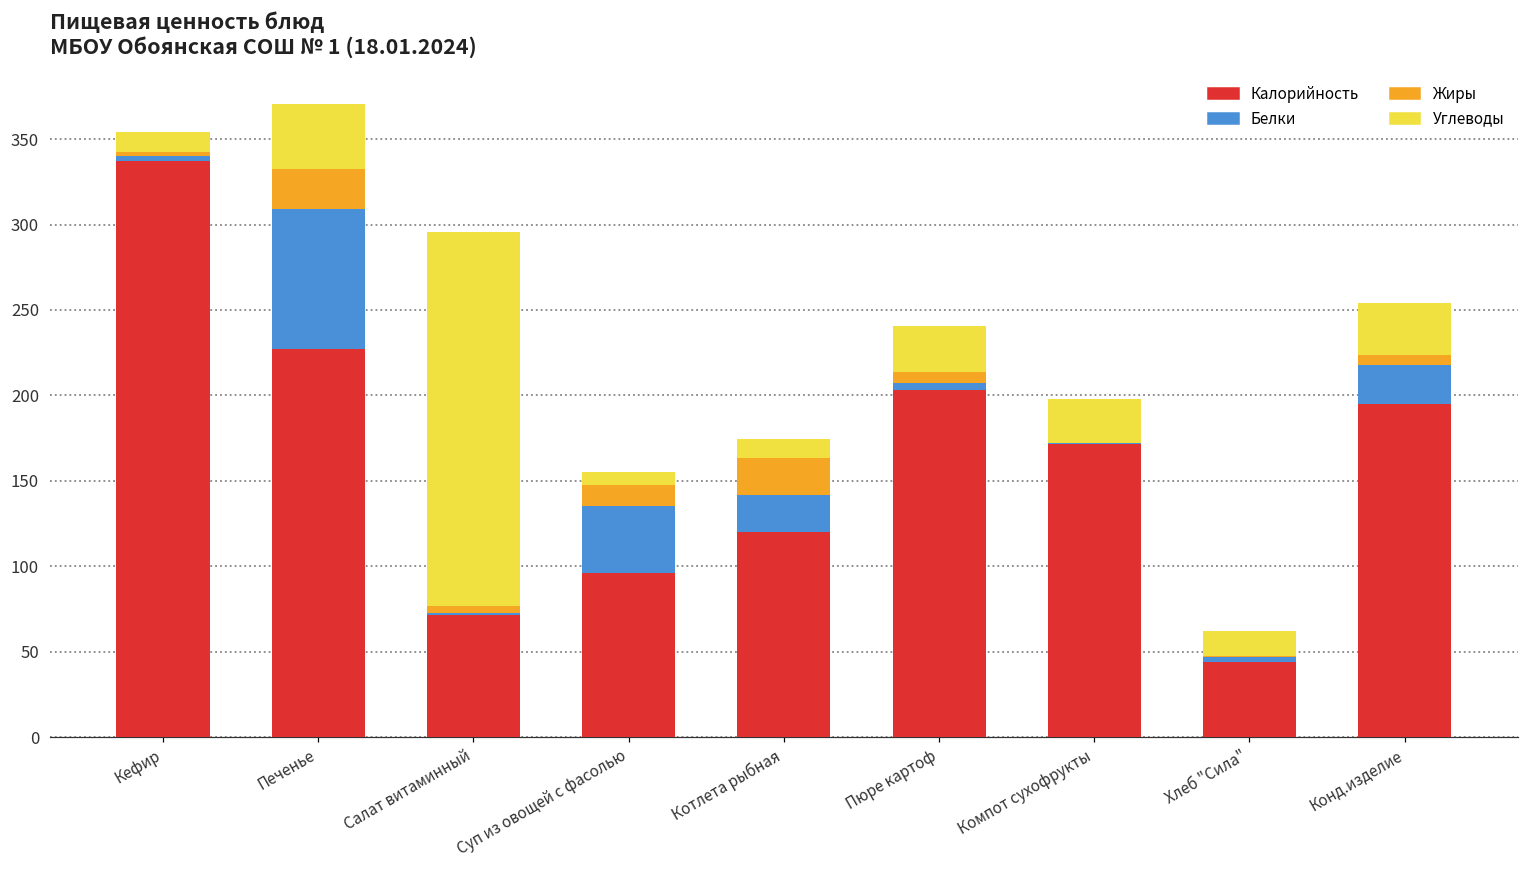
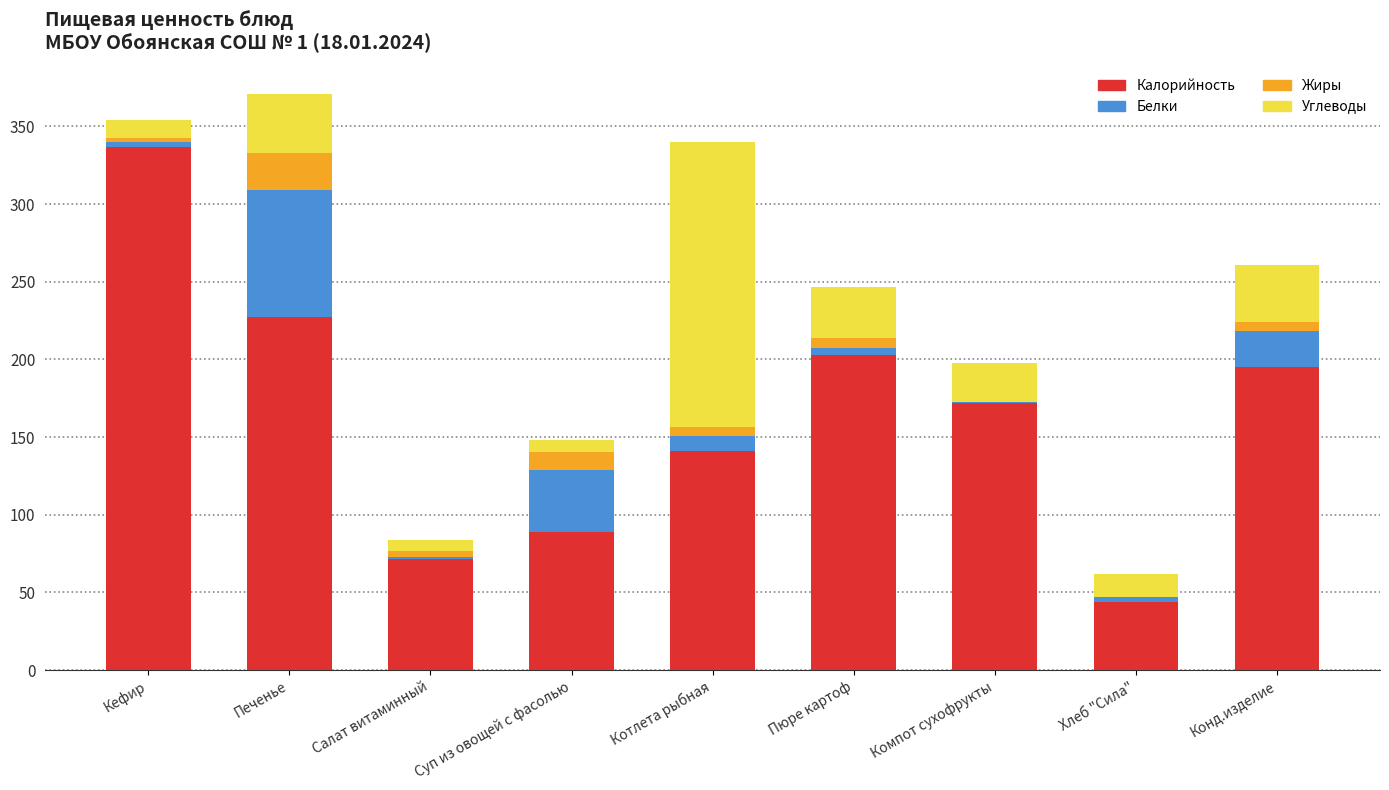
Углеводы, Салат витаминный: 219 -> 7
Калорийность, Суп из овощей с фасолью: 96 -> 89
Калорийность, Котлета рыбная: 120 -> 141
Белки, Котлета рыбная: 22 -> 9
Жиры, Котлета рыбная: 22 -> 6
Углеводы, Котлета рыбная: 11 -> 184
Углеводы, Пюре картоф: 27 -> 33
Углеводы, Конд.изделие: 30 -> 37
